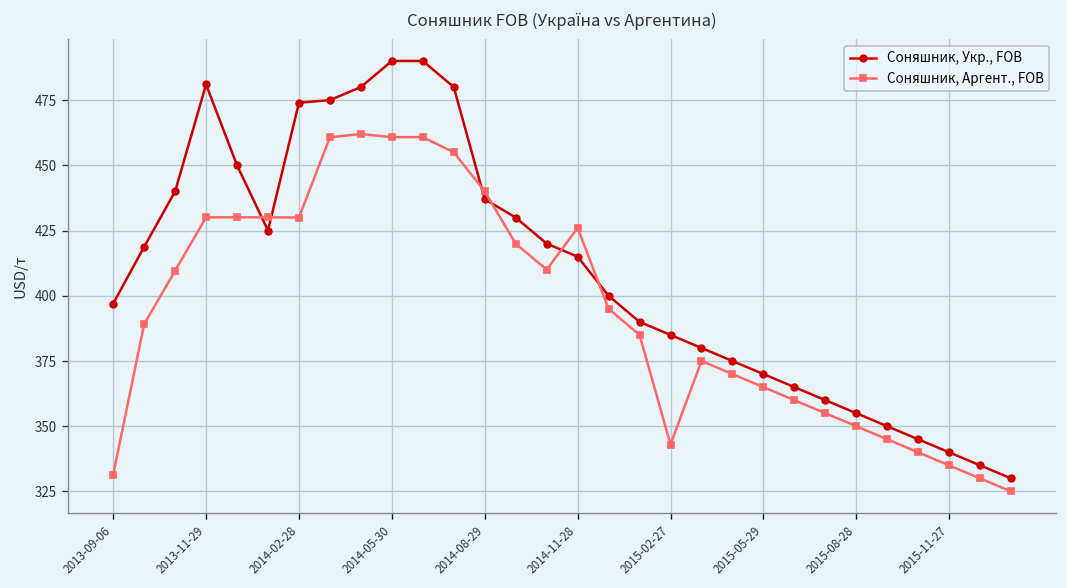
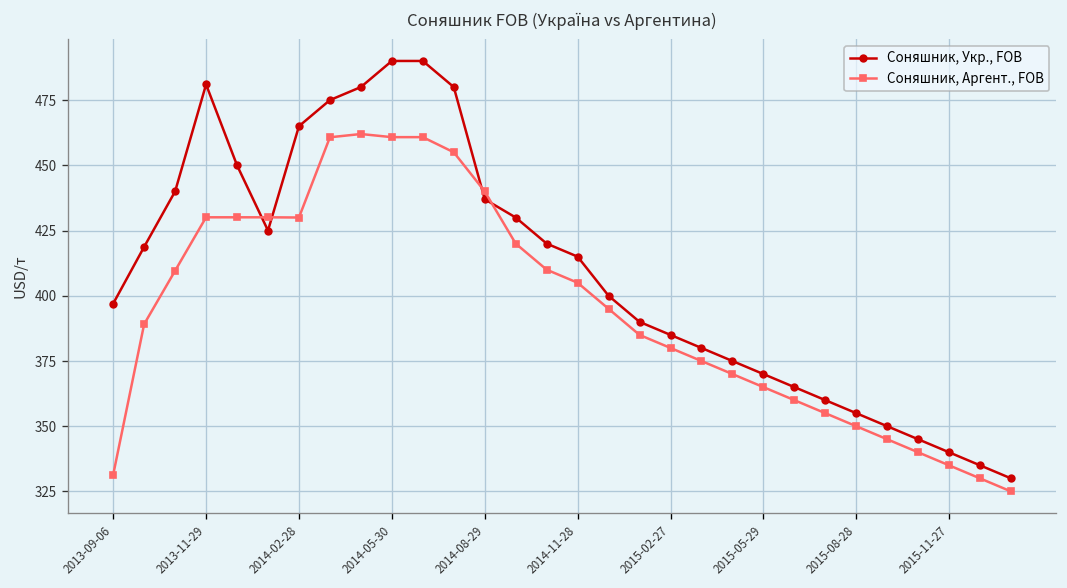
Соняшник, Укр., FOB, 2014-02-28: 474 -> 465
Соняшник, Аргент., FOB, 2014-11-28: 426 -> 405
Соняшник, Аргент., FOB, 2015-02-27: 343 -> 380
